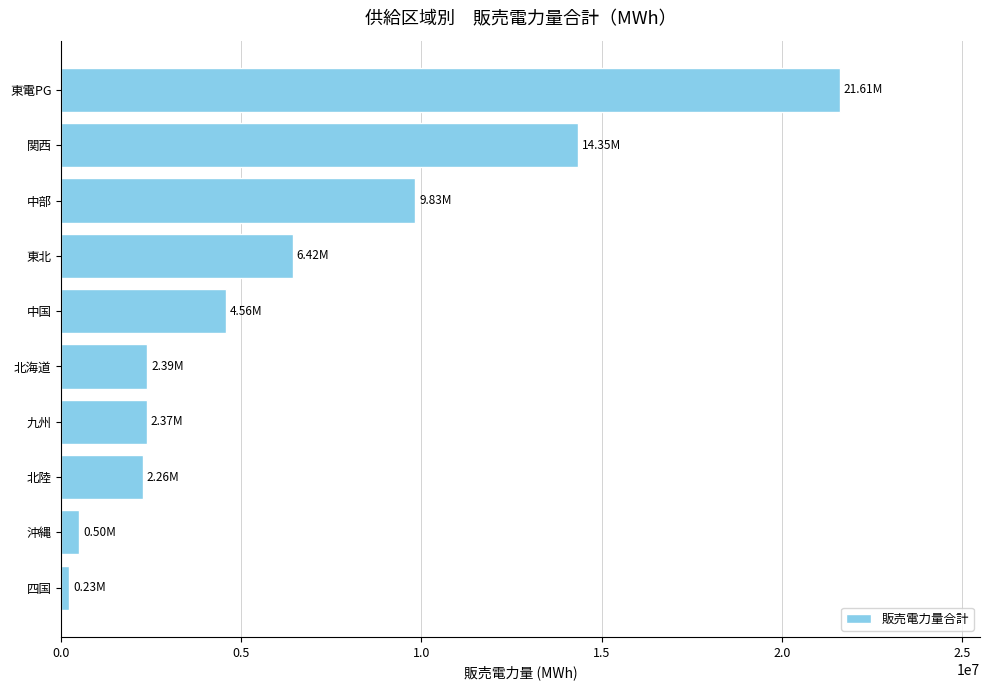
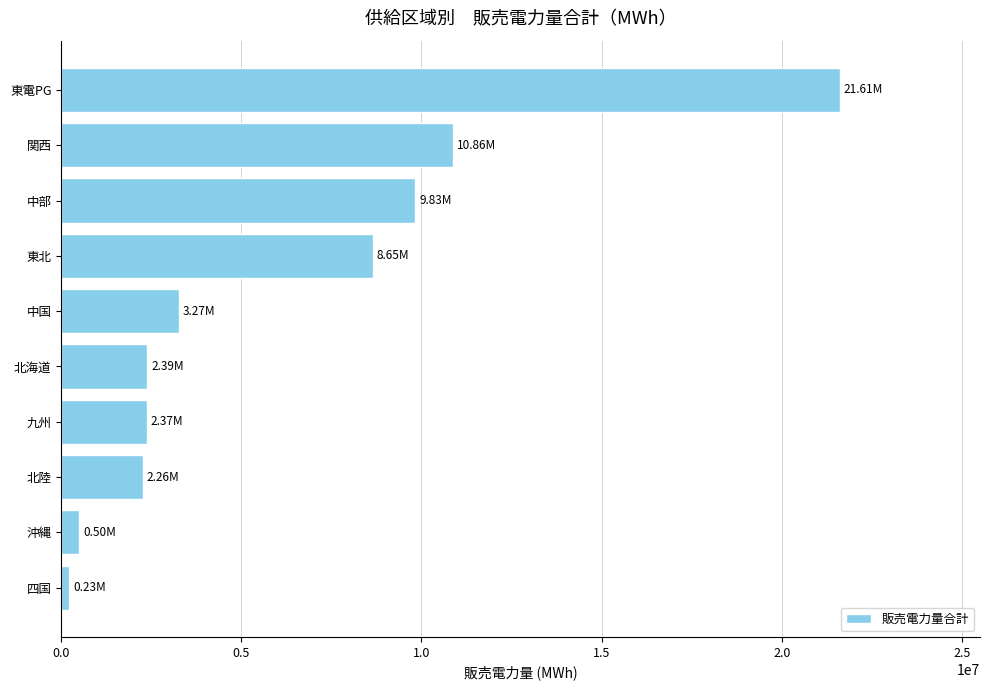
関西: 14.35M -> 10.86M
東北: 6.42M -> 8.65M
中国: 4.56M -> 3.27M
